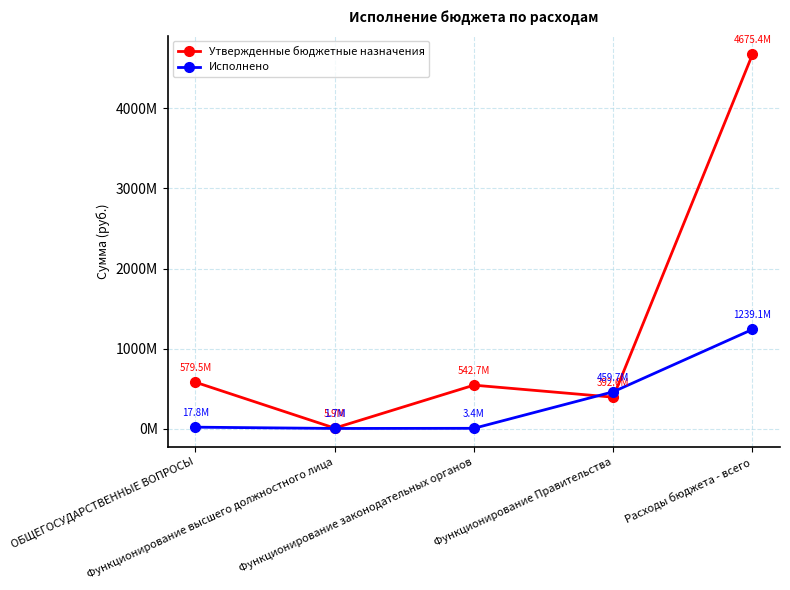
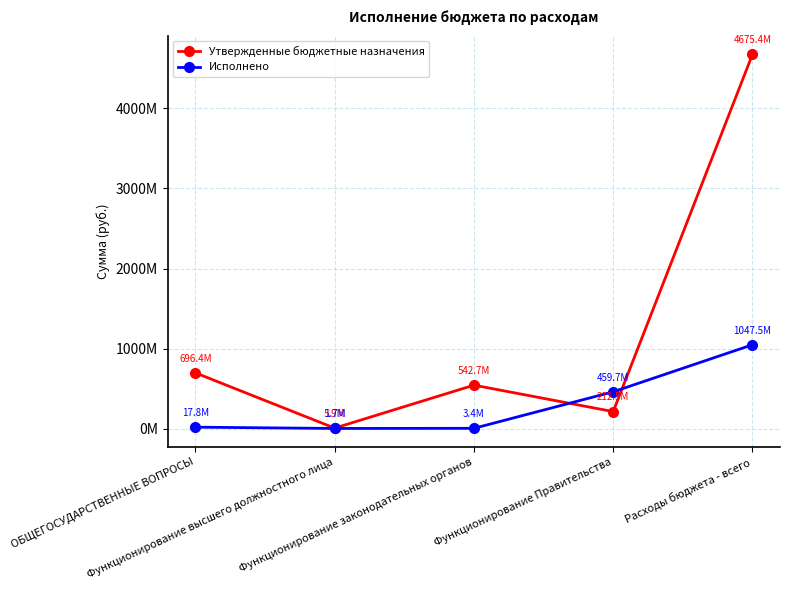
Утвержденные бюджетные назначения, ОБЩЕГОСУДАРСТВЕННЫЕ ВОПРОСЫ: 579.5M -> 696.4M
Утвержденные бюджетные назначения, Функционирование Правительства: 392.6M -> 212.5M
Исполнено, Расходы бюджета - всего: 1239.1M -> 1047.5M
